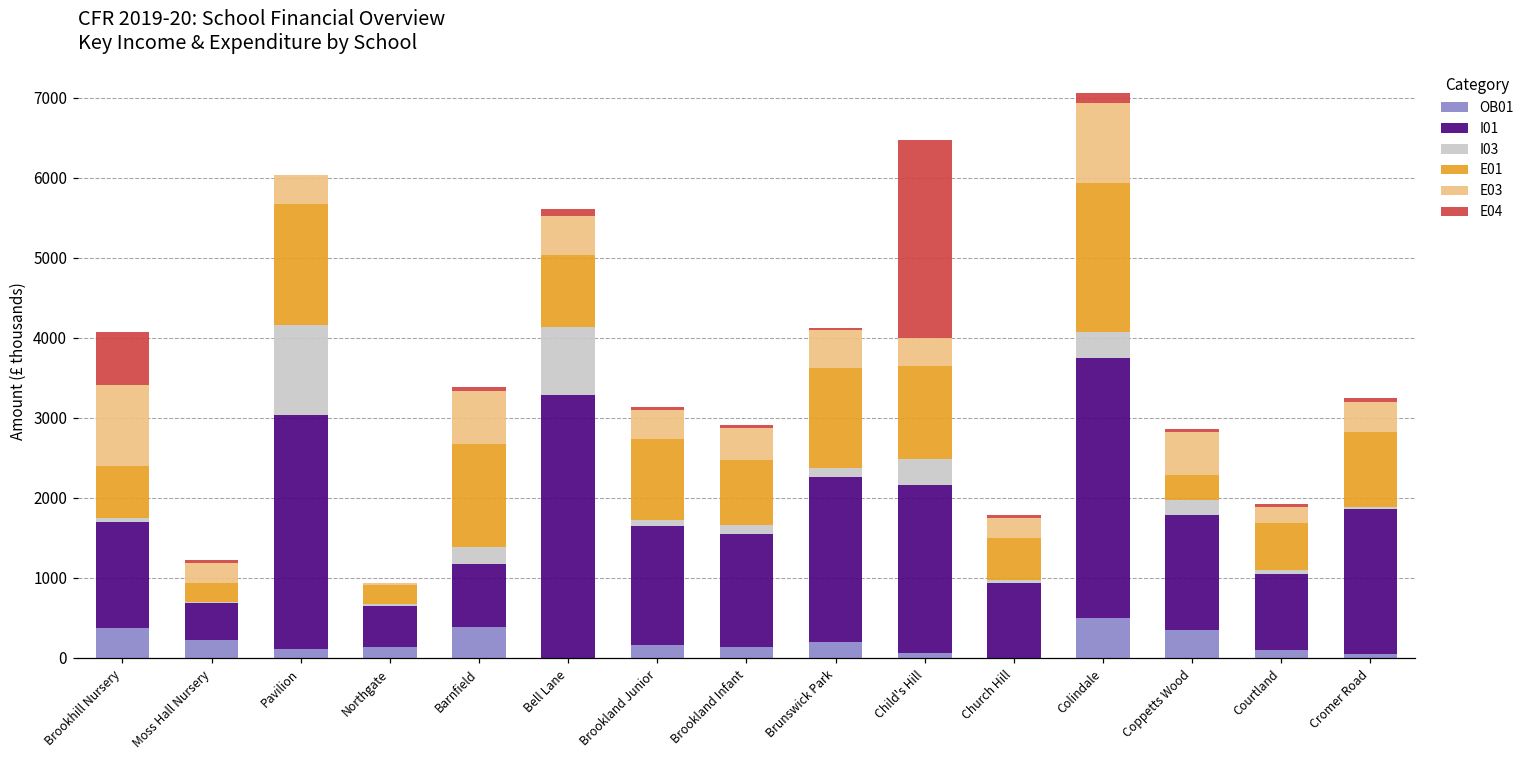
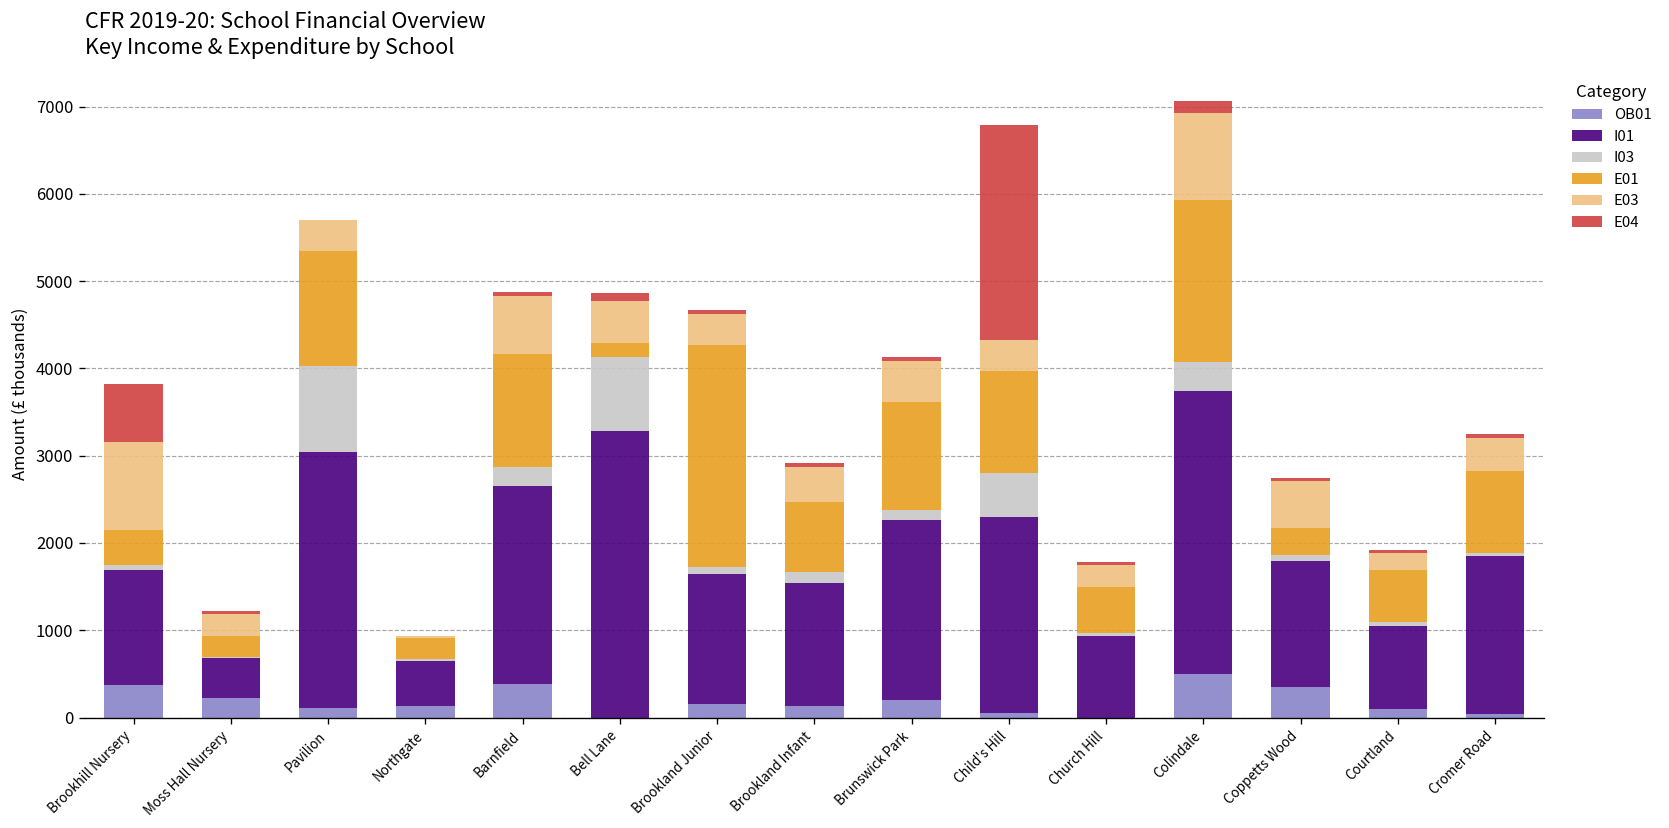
E01, Brookhill Nursery: 700 -> 400
I03, Pavilion: 1100 -> 1000
E01, Pavilion: 1500 -> 1300
I01, Barnfield: 800 -> 2300
E01, Bell Lane: 900 -> 200
E01, Brookland Junior: 1000 -> 2500
I01, Child's Hill: 2100 -> 2200
I03, Child's Hill: 300 -> 500
I03, Coppetts Wood: 200 -> 100
